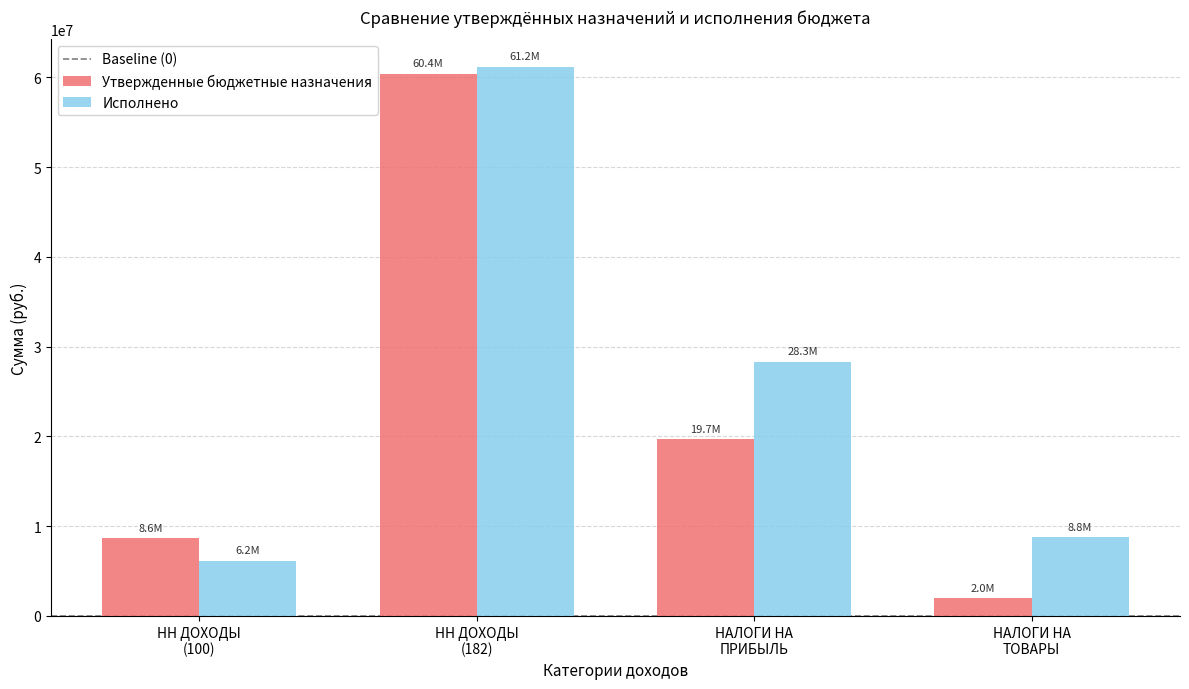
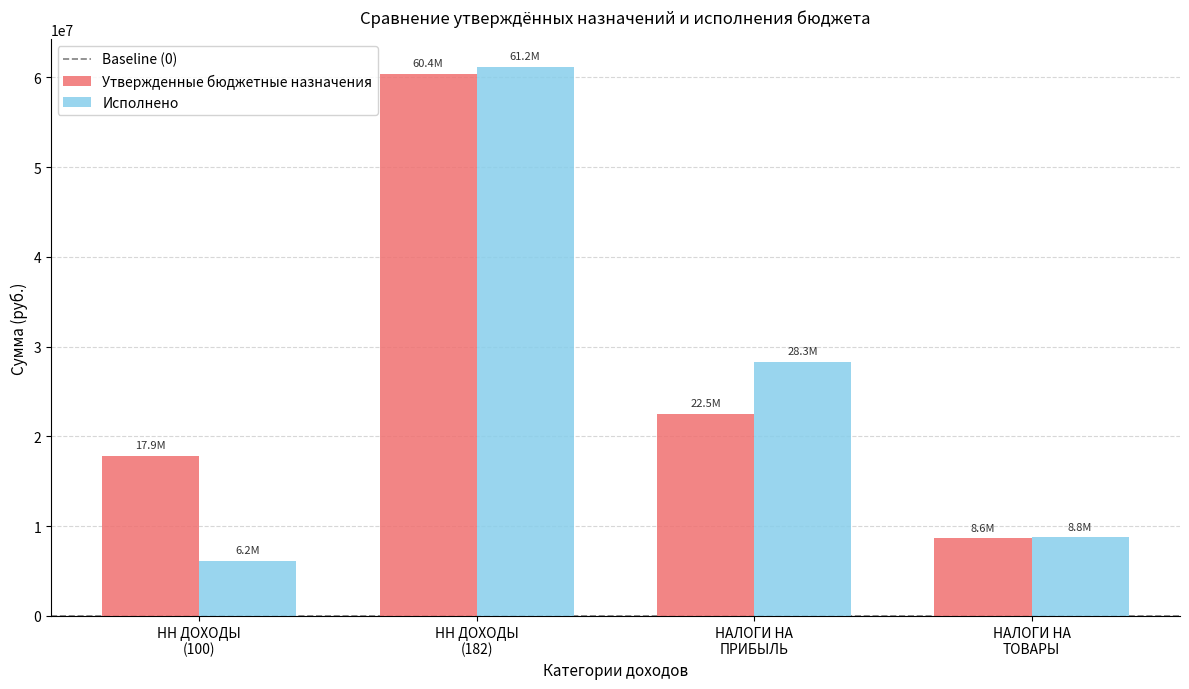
Утвержденные бюджетные назначения, НН ДОХОДЫ (100): 8.6M -> 17.9M
Утвержденные бюджетные назначения, НАЛОГИ НА ПРИБЫЛЬ: 19.7M -> 22.5M
Утвержденные бюджетные назначения, НАЛОГИ НА ТОВАРЫ: 2.0M -> 8.6M
